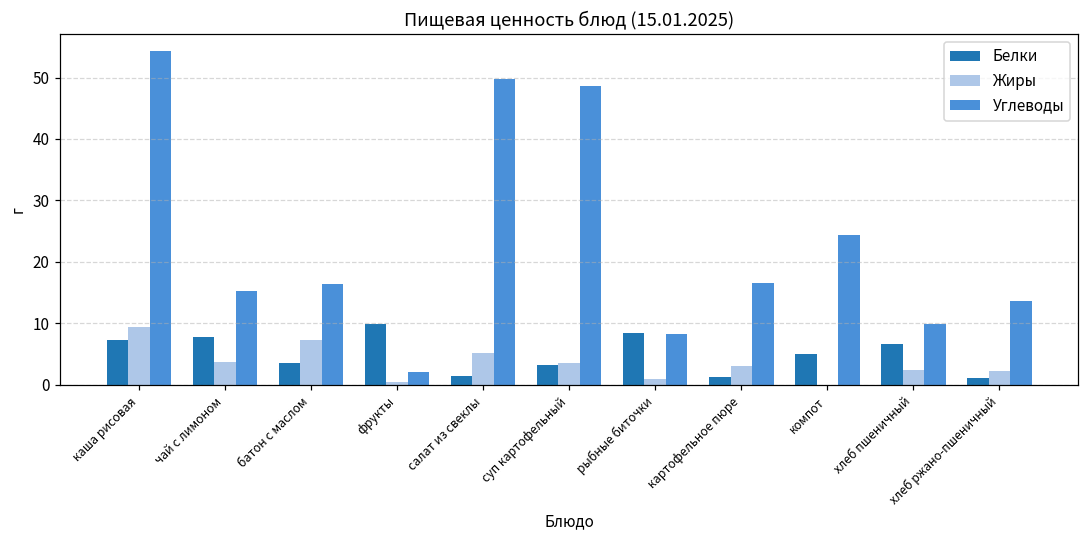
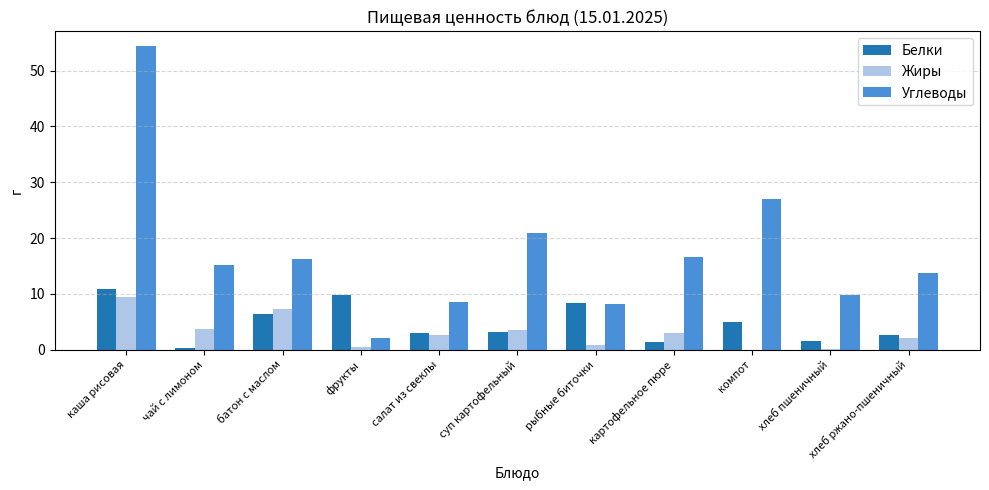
Белки, каша рисовая: 7 -> 11
Белки, чай с лимоном: 8 -> 0
Белки, батон с маслом: 4 -> 6
Белки, салат из свеклы: 1 -> 3
Жиры, салат из свеклы: 5 -> 3
Углеводы, салат из свеклы: 50 -> 9
Углеводы, суп картофельный: 49 -> 21
Углеводы, компот: 24 -> 27
Белки, хлеб пшеничный: 7 -> 2
Жиры, хлеб пшеничный: 2 -> 0
Белки, хлеб ржано-пшеничный: 1 -> 3
